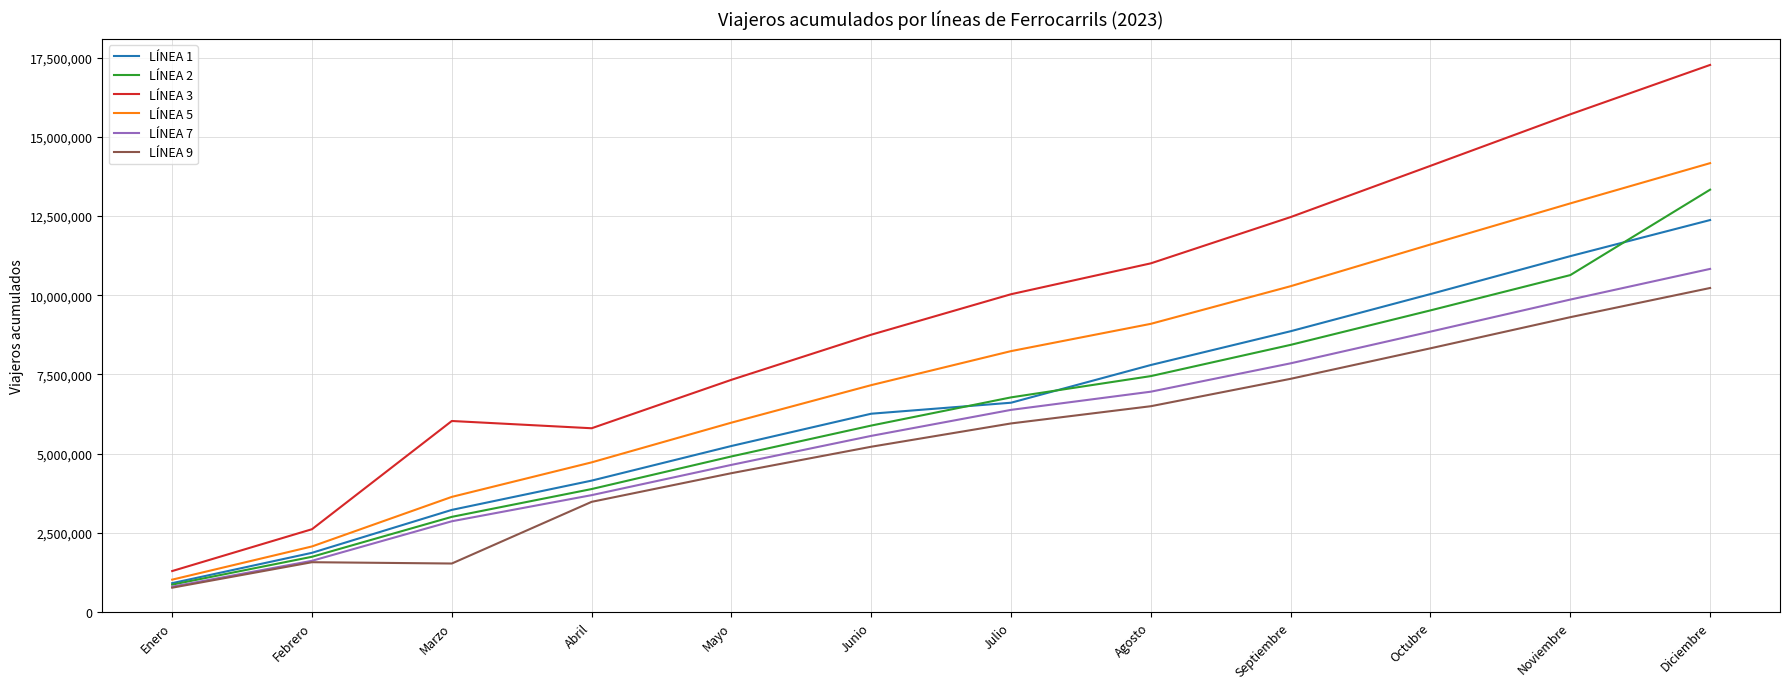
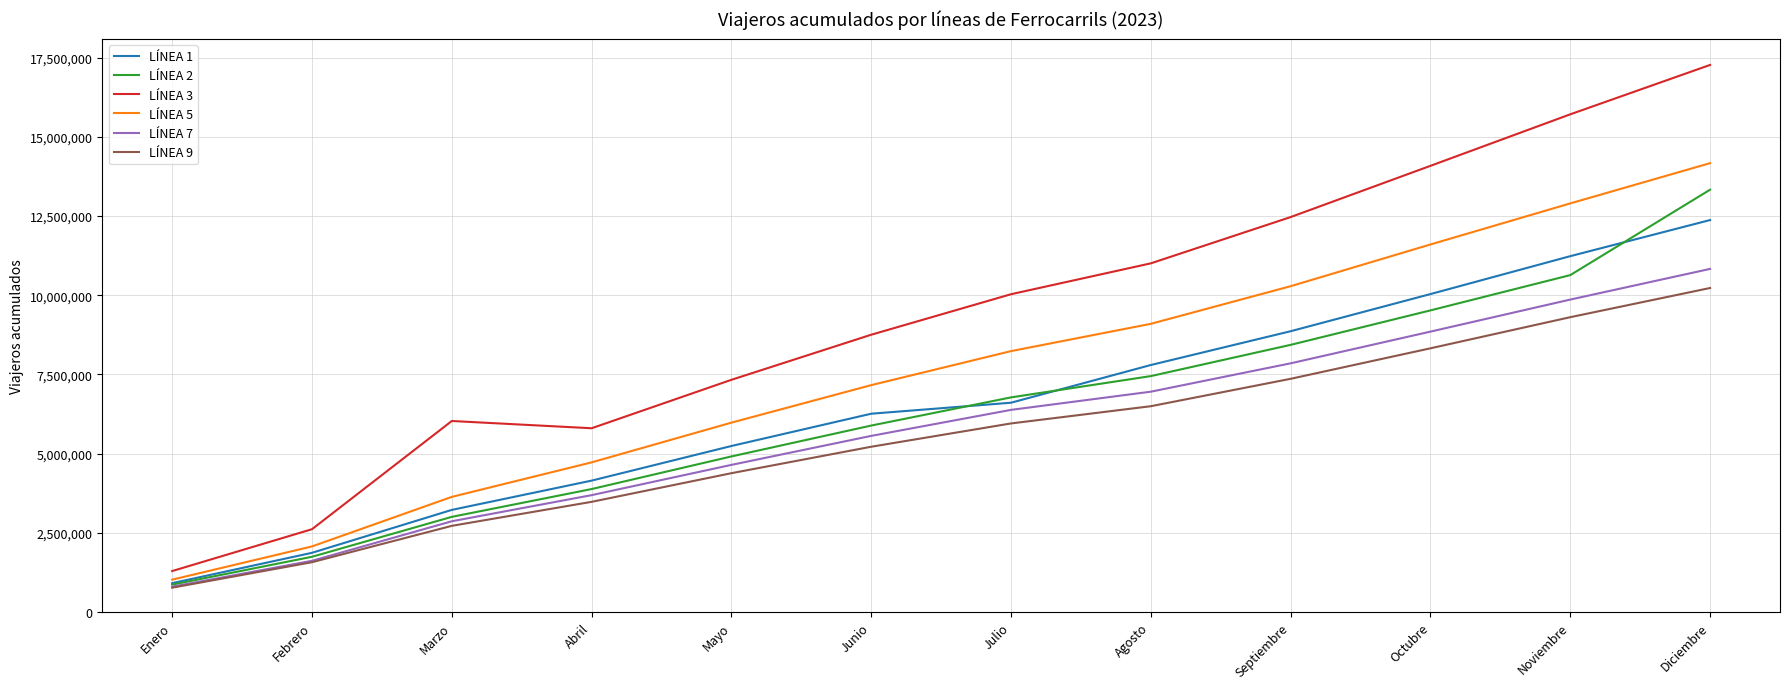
LÍNEA 9, Marzo: 1,500,000 -> 2,700,000
